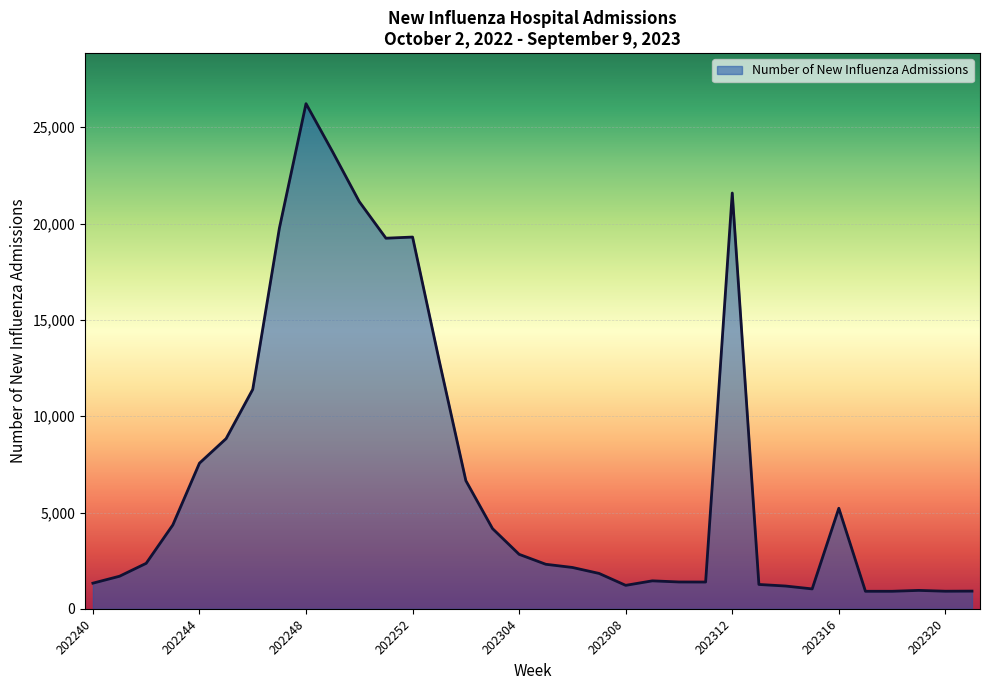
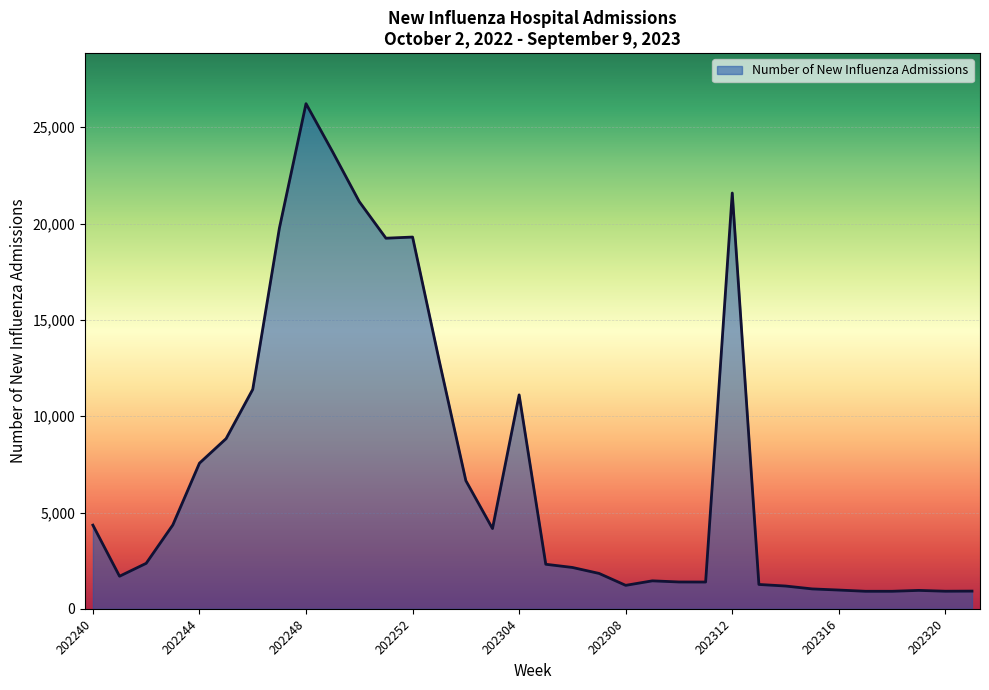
202240: 1,300 -> 4,300
202304: 2,800 -> 11,100
202316: 5,200 -> 1,000
